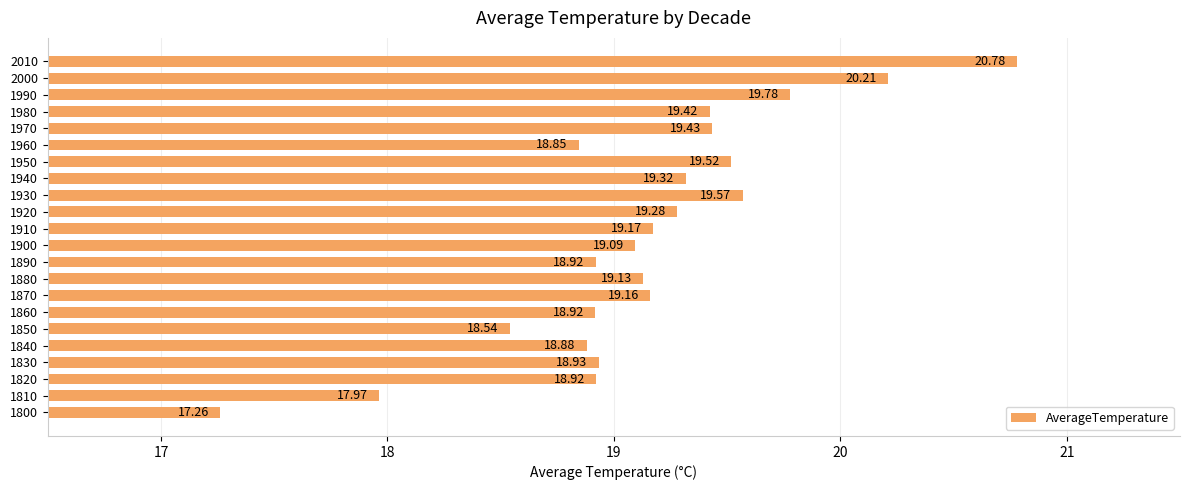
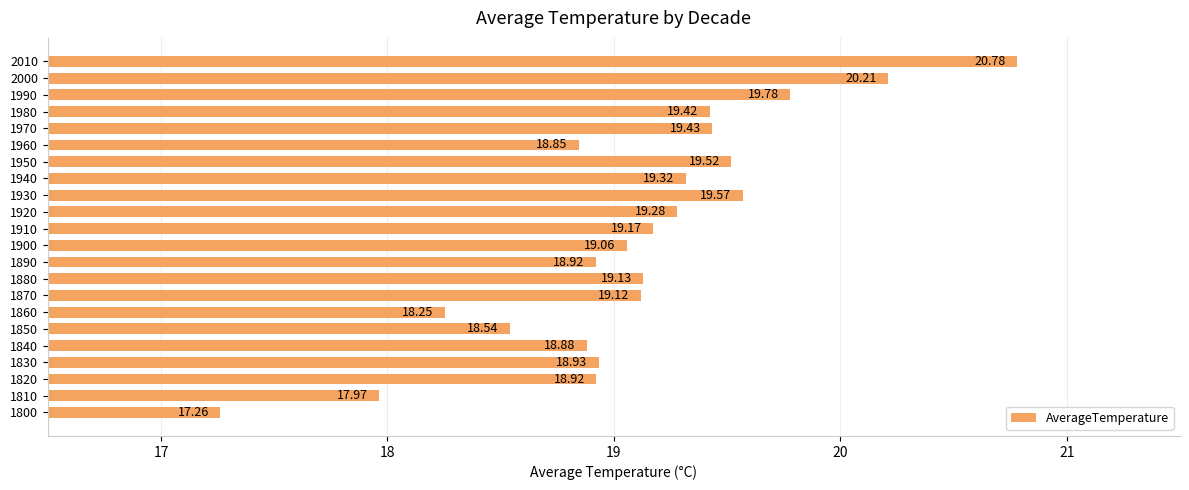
1900: 19.09 -> 19.06
1870: 19.16 -> 19.12
1860: 18.92 -> 18.25
